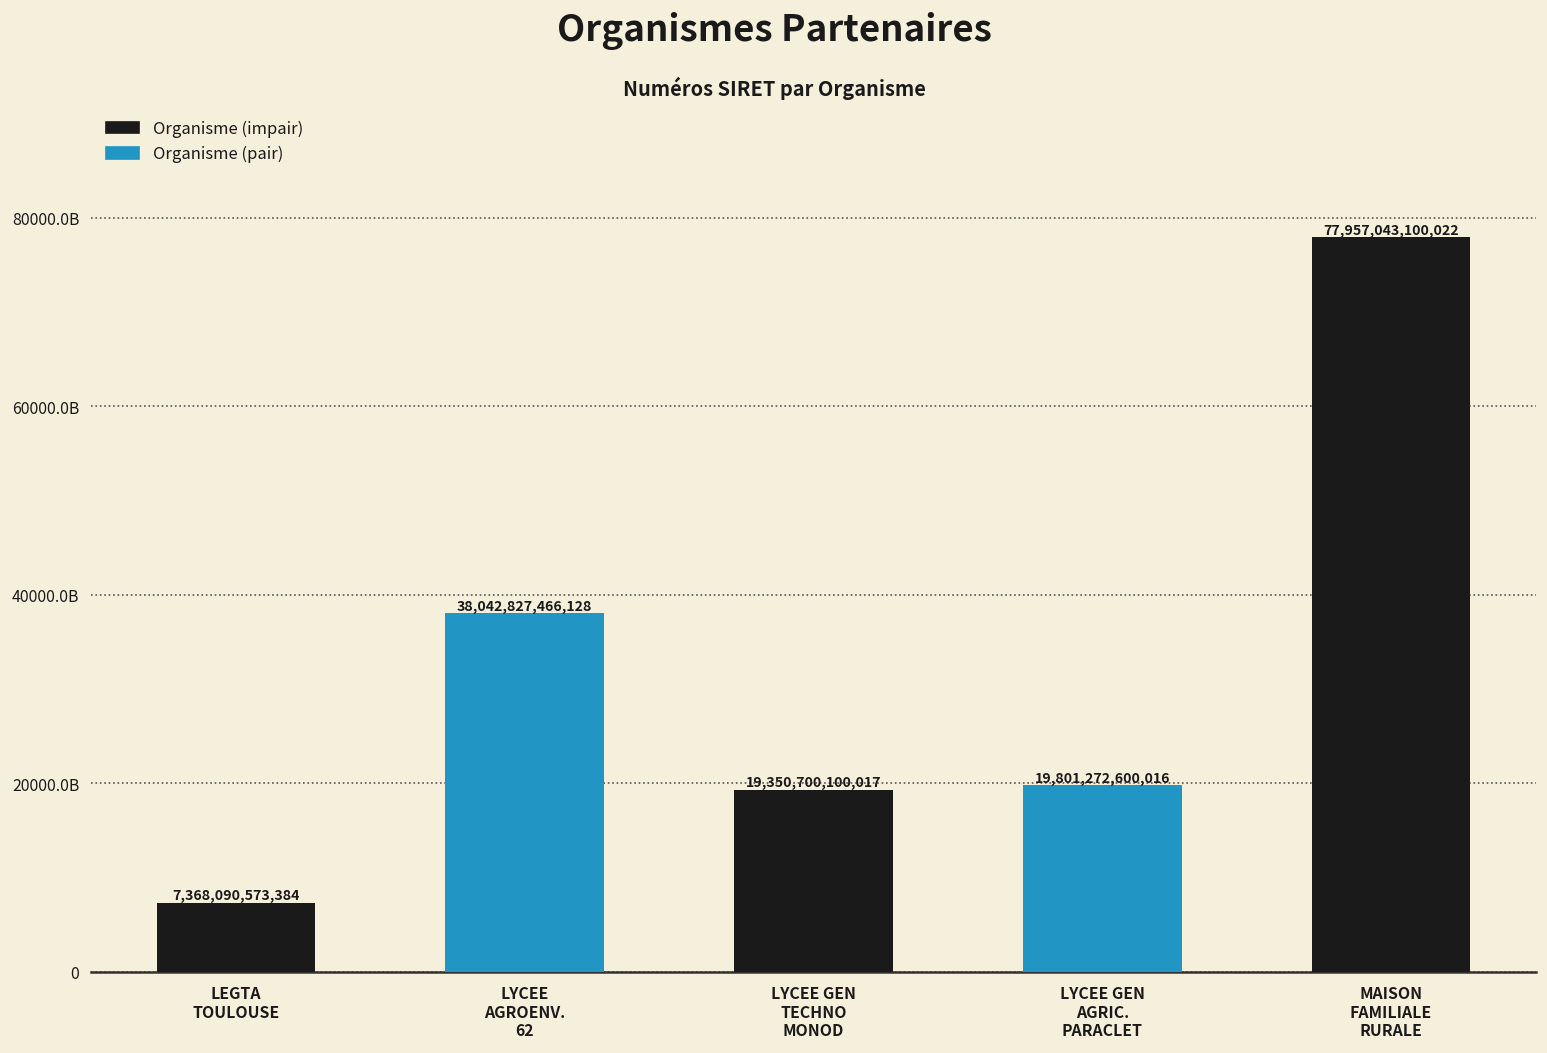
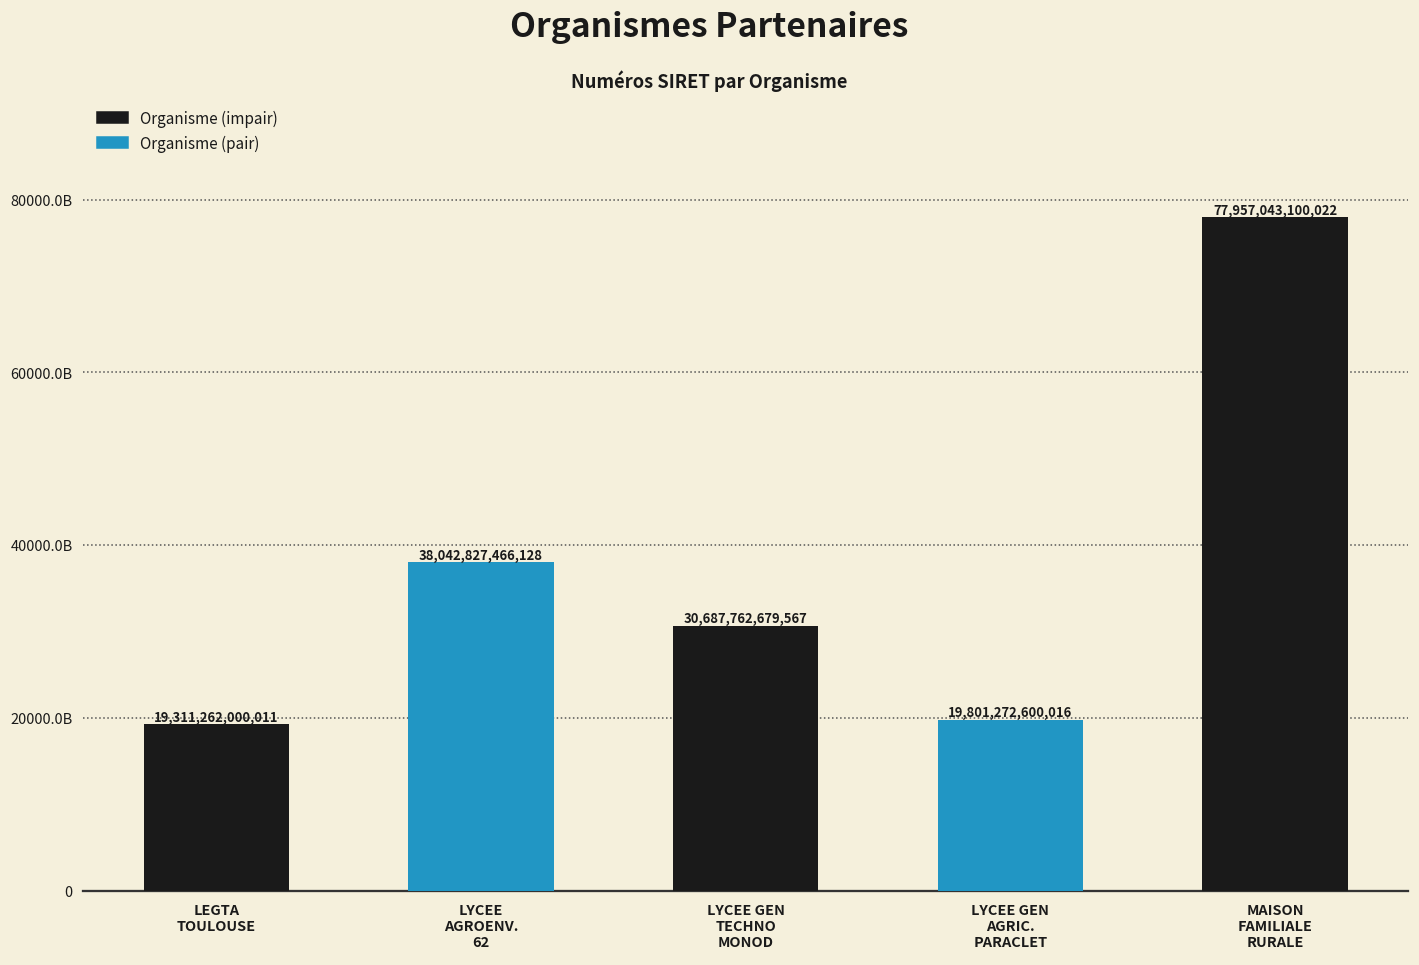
LEGTA TOULOUSE: 7,368,090,573,384 -> 19,311,262,000,011
LYCEE GEN TECHNO MONOD: 19,350,700,100,017 -> 30,687,762,679,567
